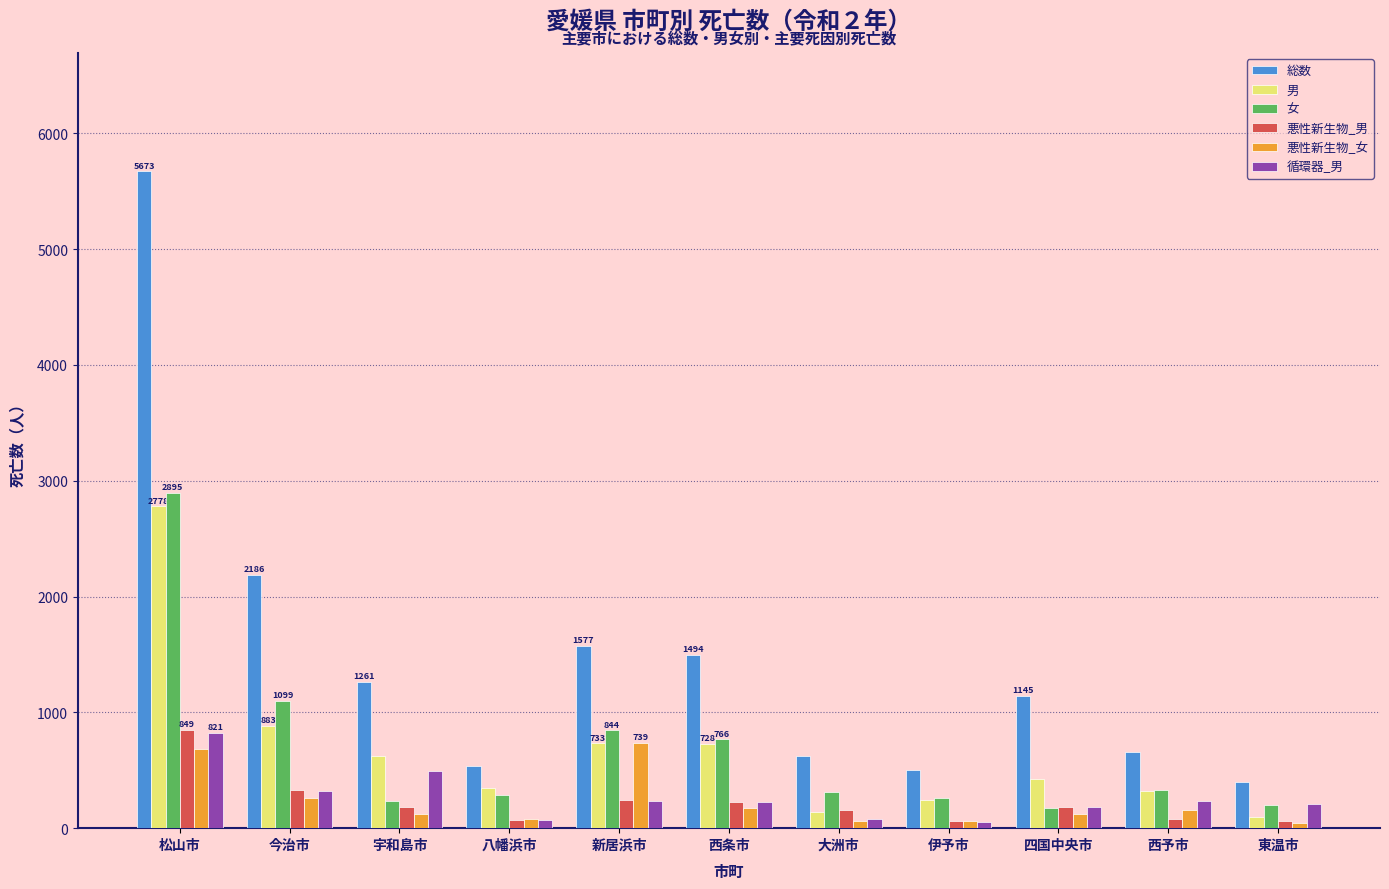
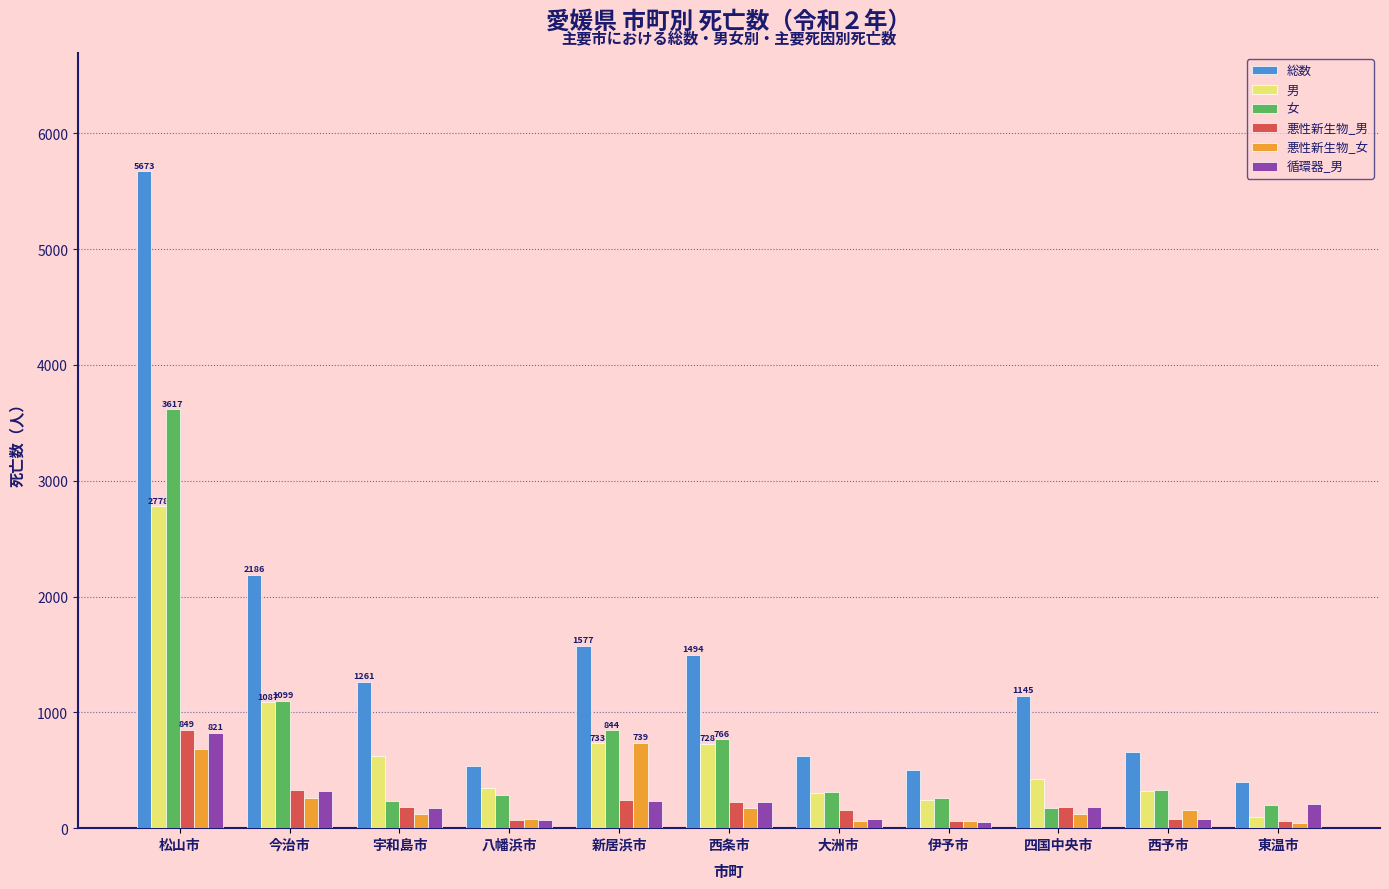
女, 松山市: 2895 -> 3617
男, 今治市: 883 -> 1087
循環器_男, 宇和島市: 490 -> 170
男, 大洲市: 140 -> 310
循環器_男, 西予市: 230 -> 80
